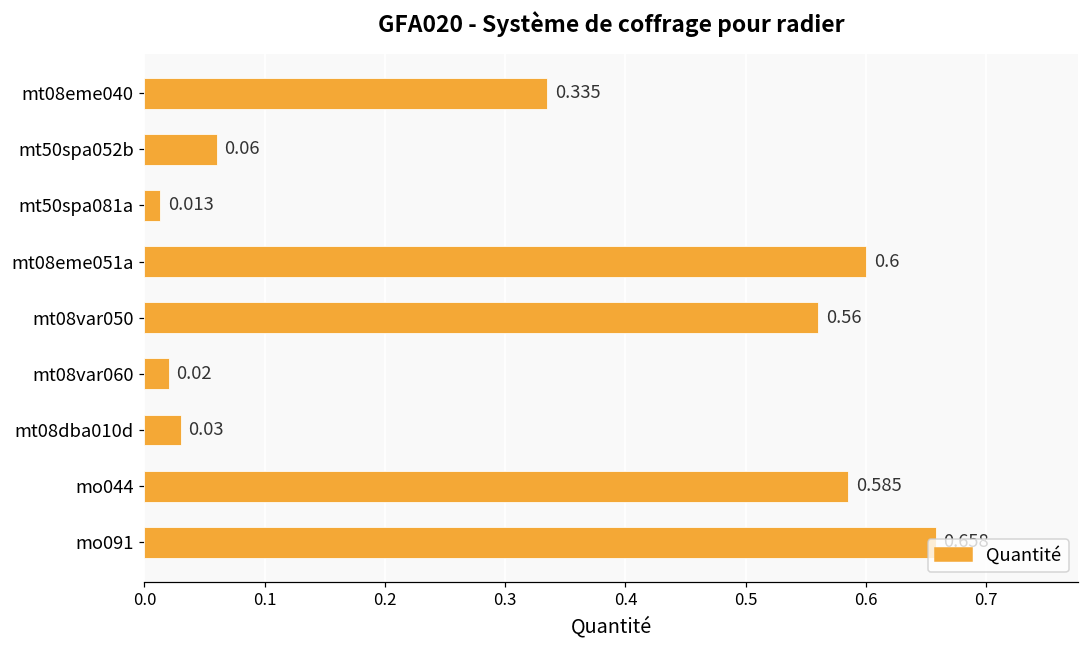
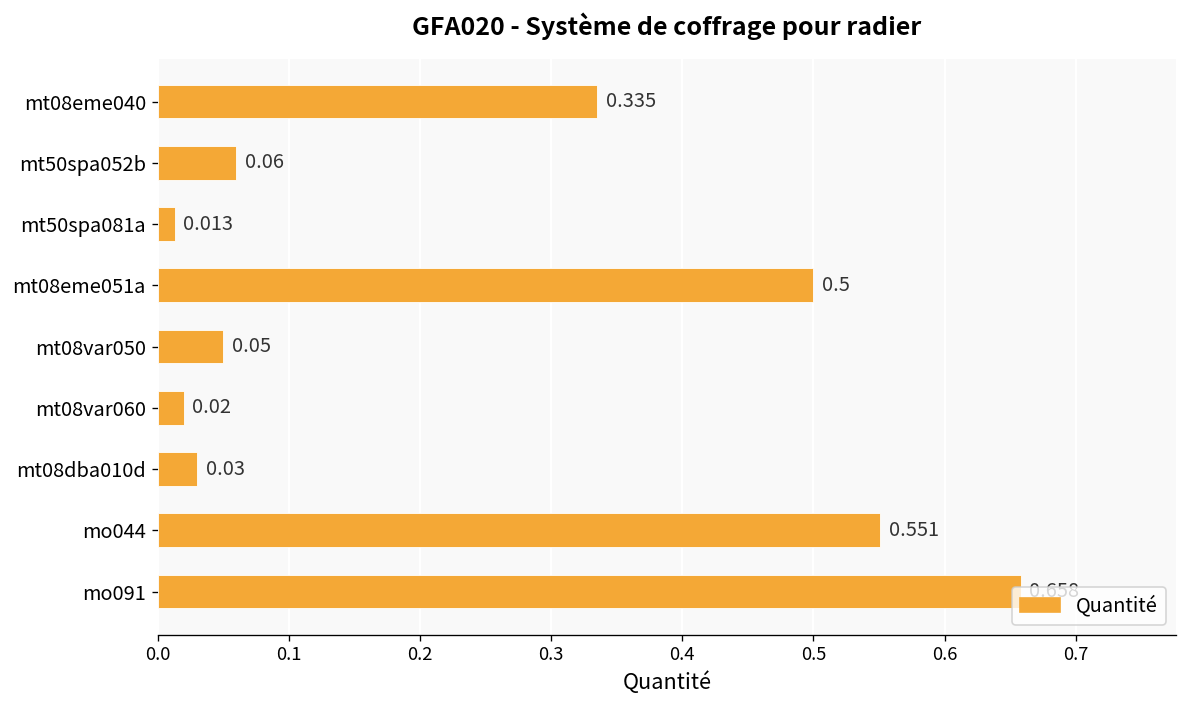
mt08eme051a: 0.6 -> 0.5
mt08var050: 0.56 -> 0.05
mo044: 0.585 -> 0.551
